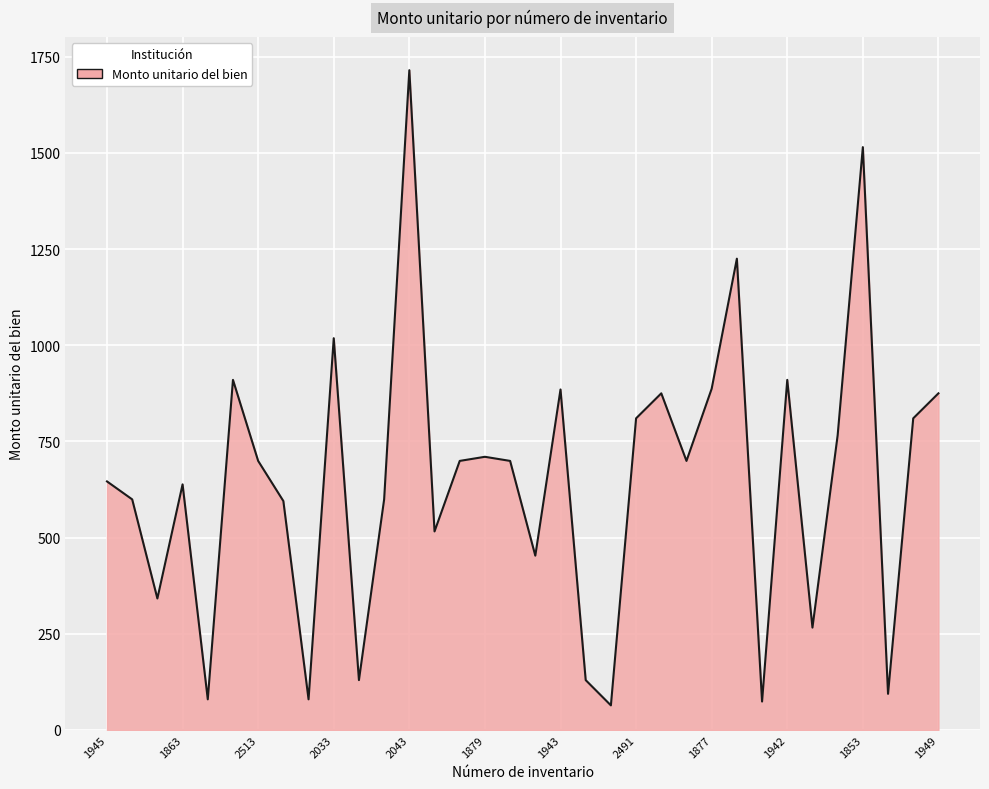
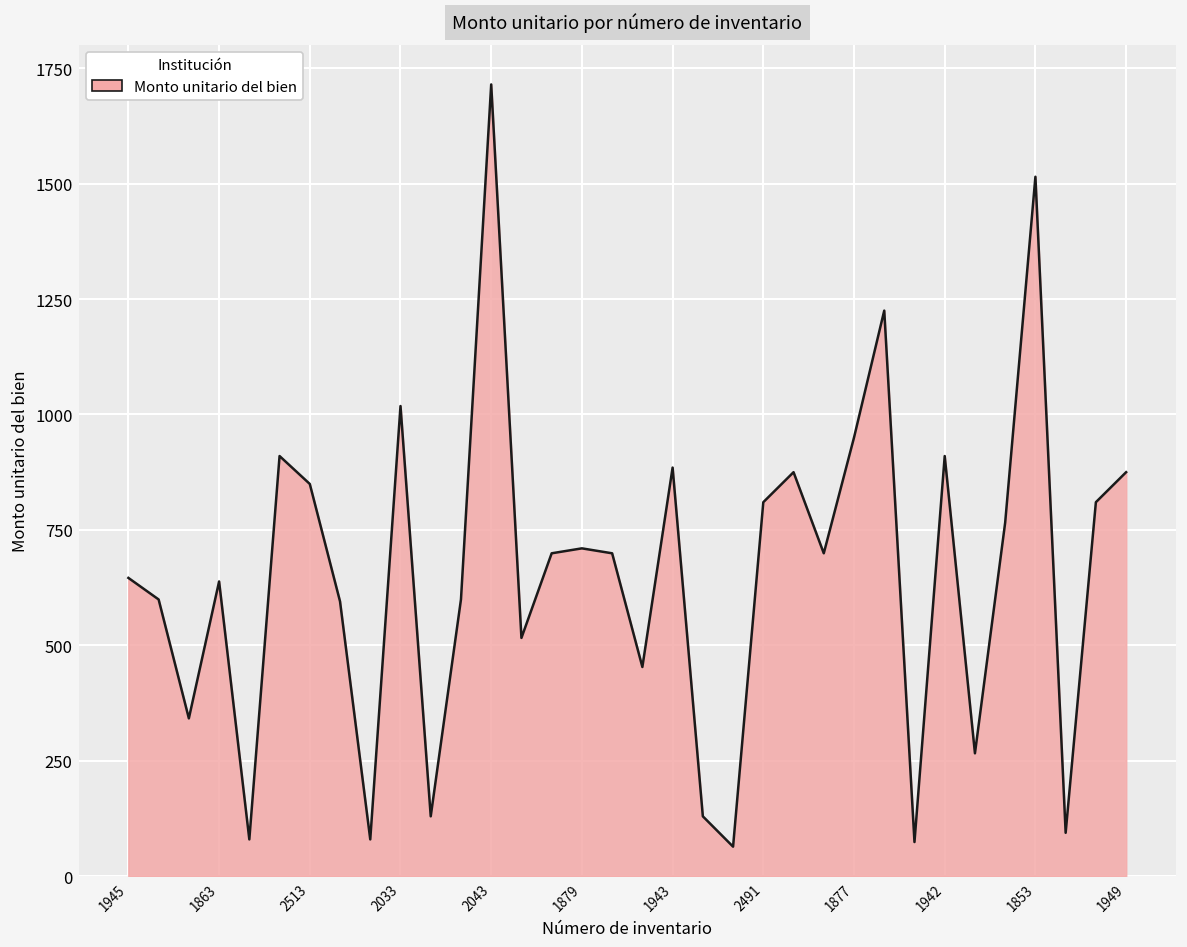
2513: 700 -> 850
1877: 890 -> 950
